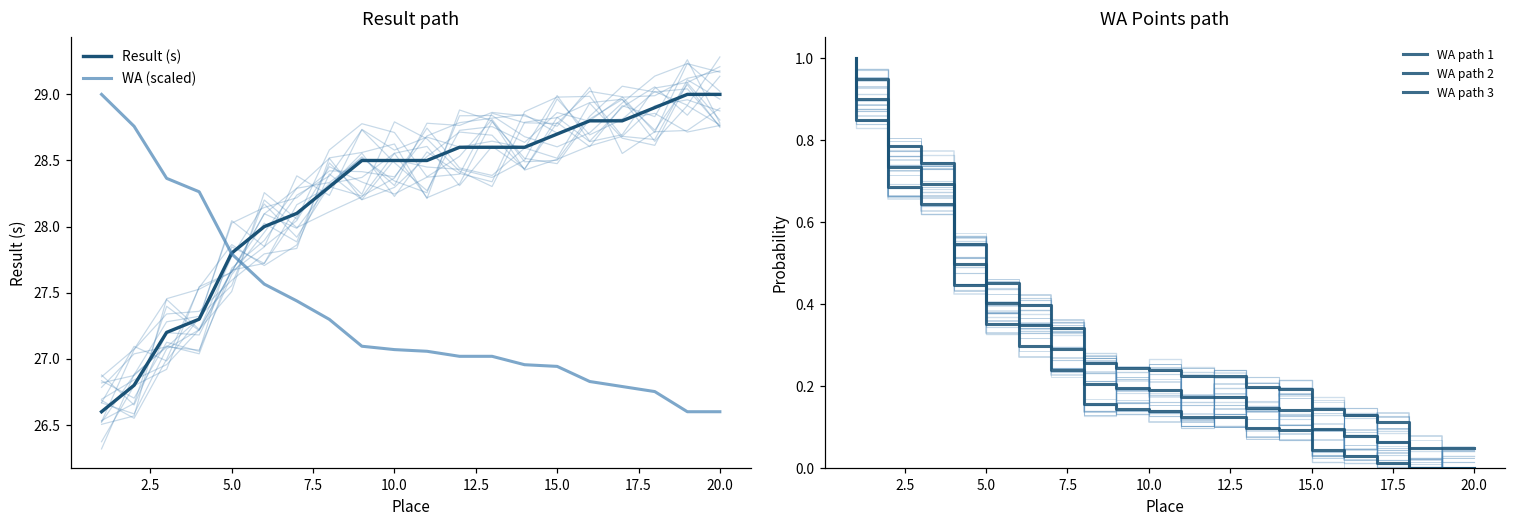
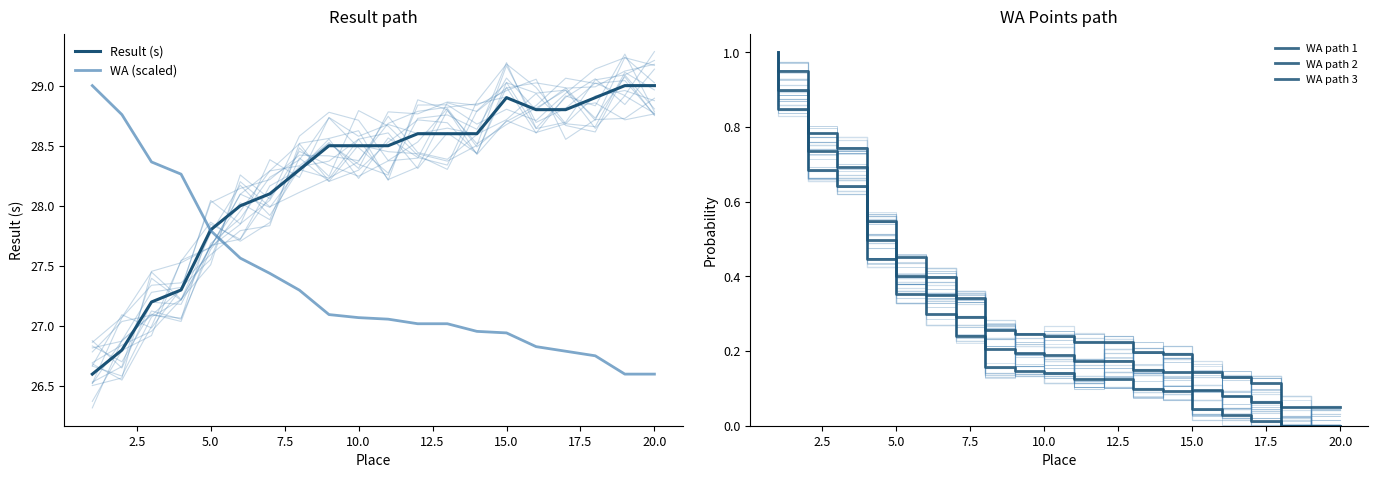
Result path, Result (s), 15.0: 28.7 -> 28.9
